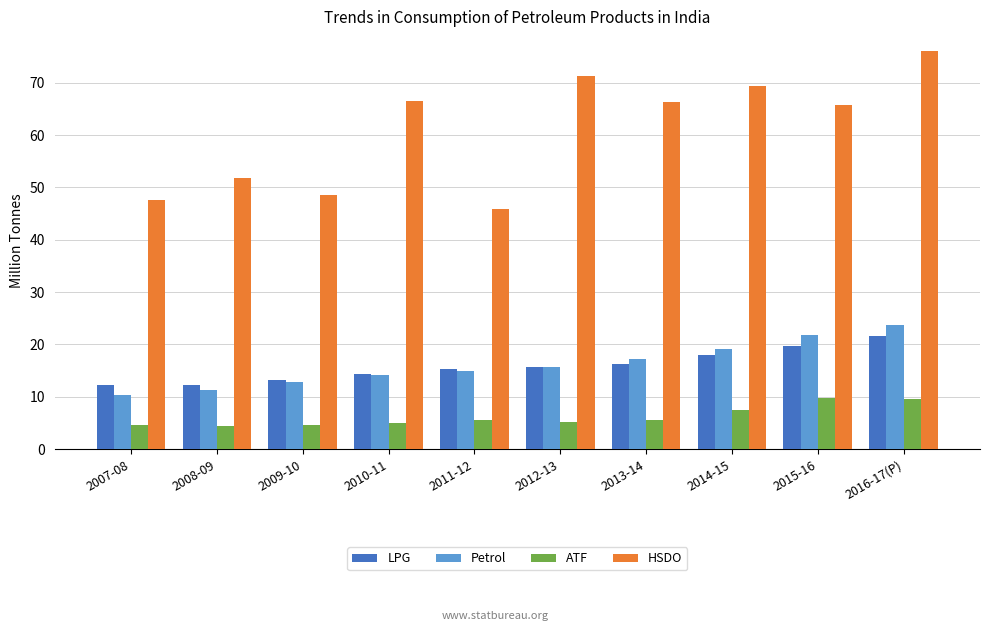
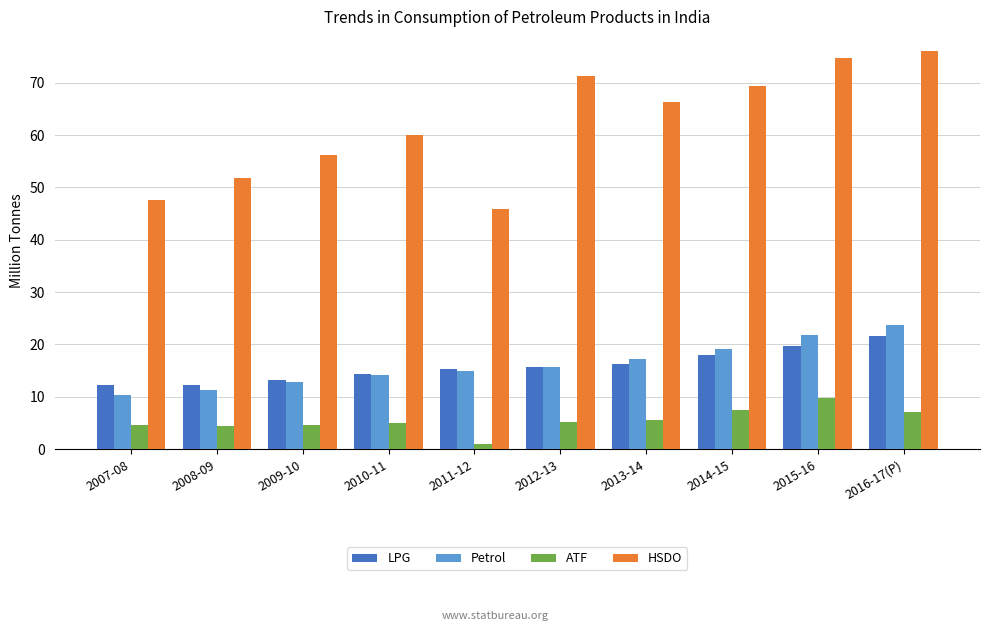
HSDO, 2009-10: 49 -> 56
HSDO, 2010-11: 67 -> 60
ATF, 2011-12: 6 -> 1
HSDO, 2015-16: 66 -> 75
ATF, 2016-17(P): 10 -> 7
